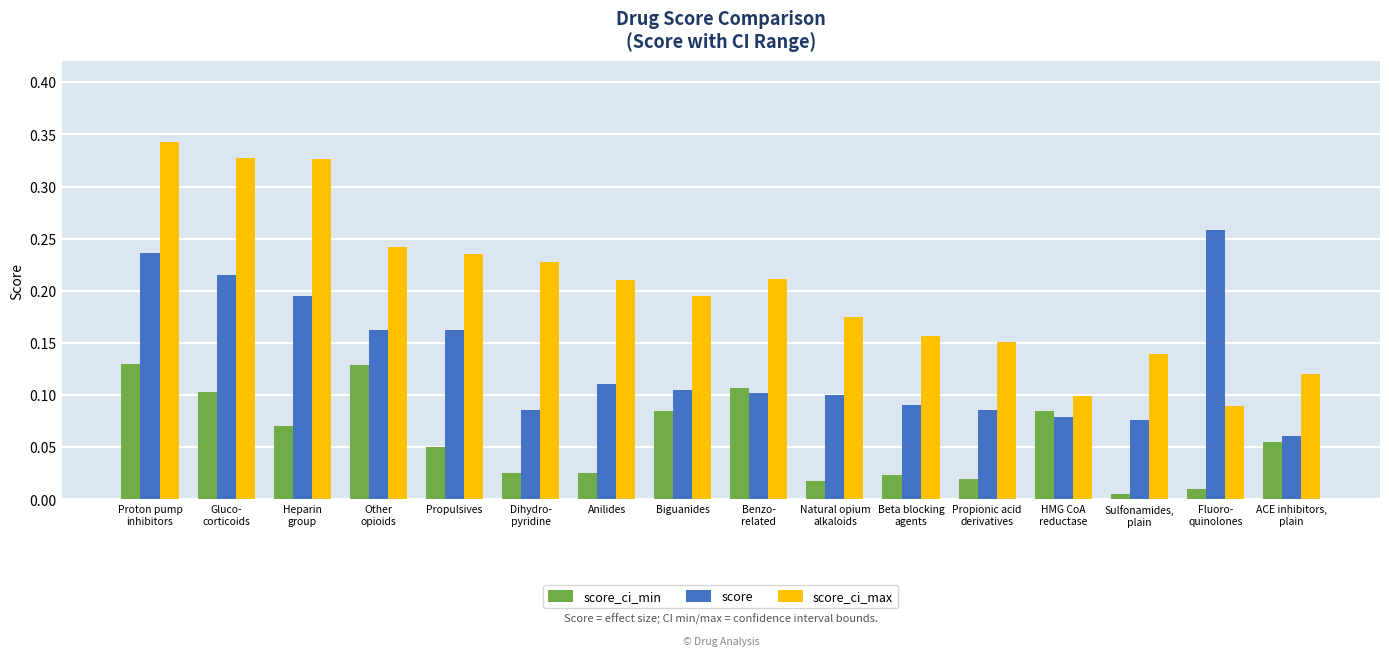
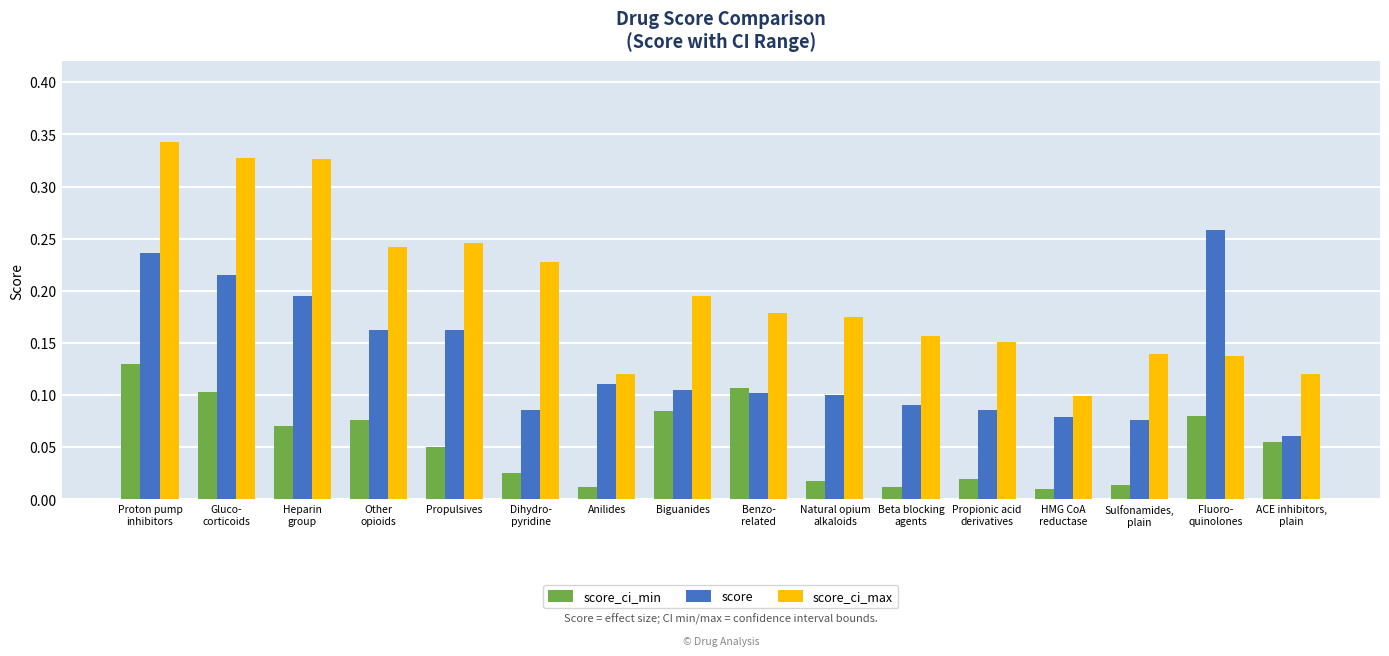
score_ci_min, Other opioids: 0.129 -> 0.076
score_ci_max, Propulsives: 0.235 -> 0.246
score_ci_min, Anilides: 0.026 -> 0.011
score_ci_max, Anilides: 0.211 -> 0.120
score_ci_max, Benzo- related: 0.211 -> 0.179
score_ci_min, Beta blocking agents: 0.024 -> 0.012
score_ci_min, HMG CoA reductase: 0.085 -> 0.010
score_ci_min, Sulfonamides, plain: 0.006 -> 0.014
score_ci_min, Fluoro- quinolones: 0.010 -> 0.080
score_ci_max, Fluoro- quinolones: 0.089 -> 0.137
